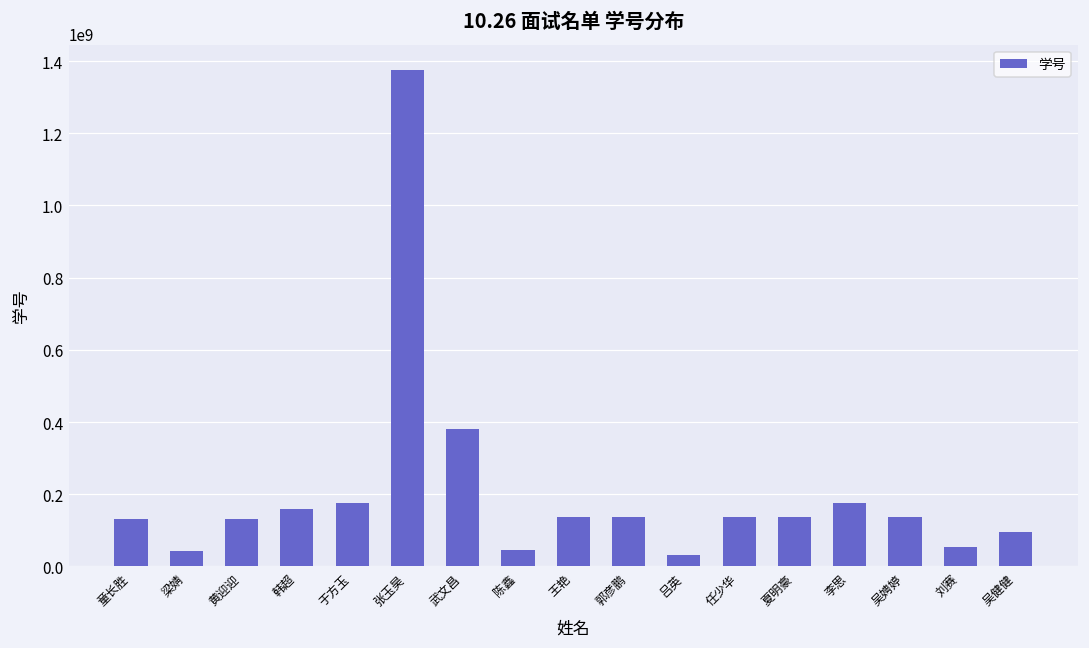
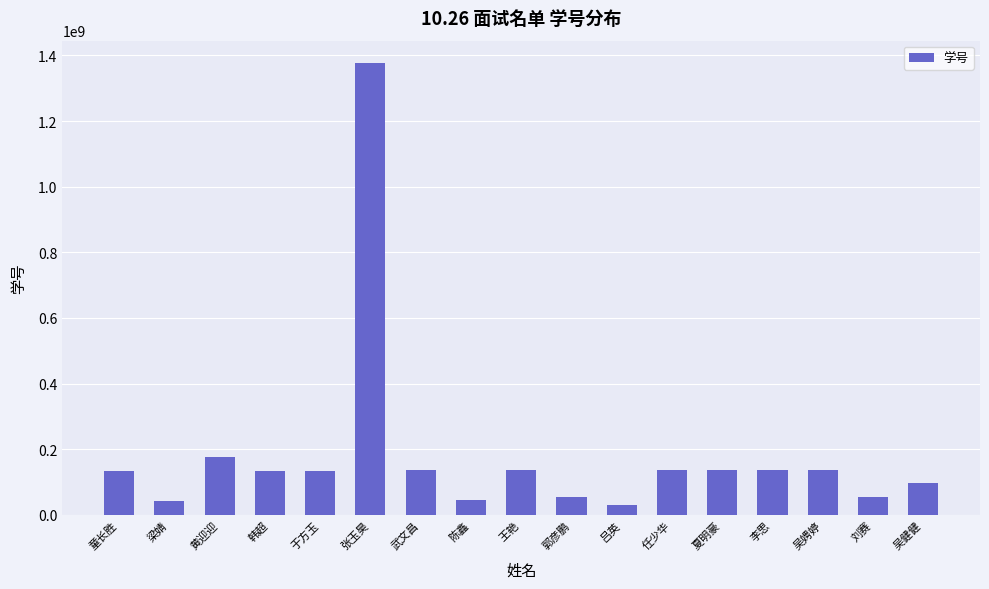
黄迎迎: 130000000 -> 170000000
韩超: 160000000 -> 130000000
于方玉: 180000000 -> 130000000
武文昌: 380000000 -> 140000000
郭彦鹏: 140000000 -> 60000000
李思: 170000000 -> 140000000
